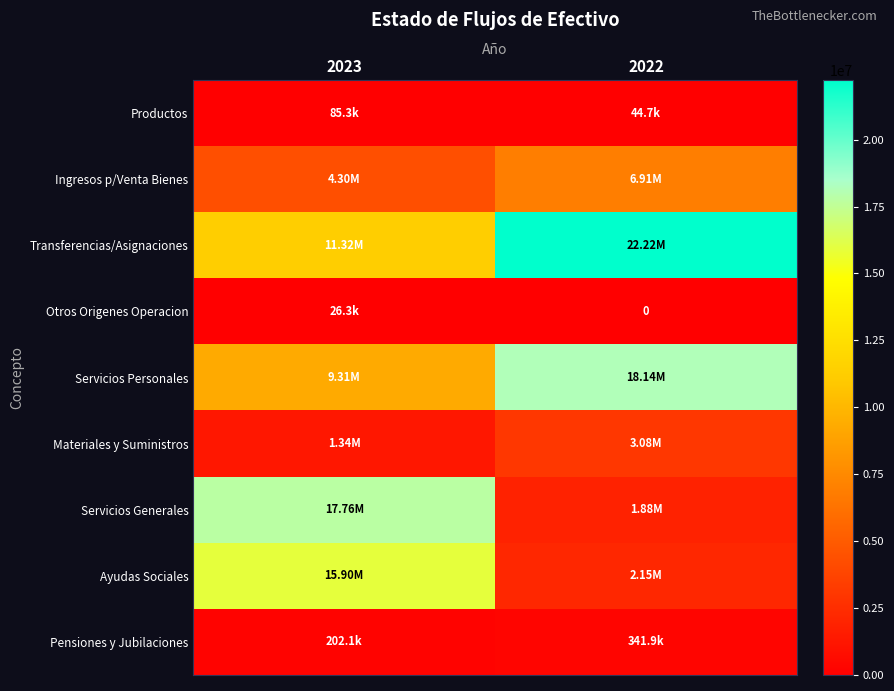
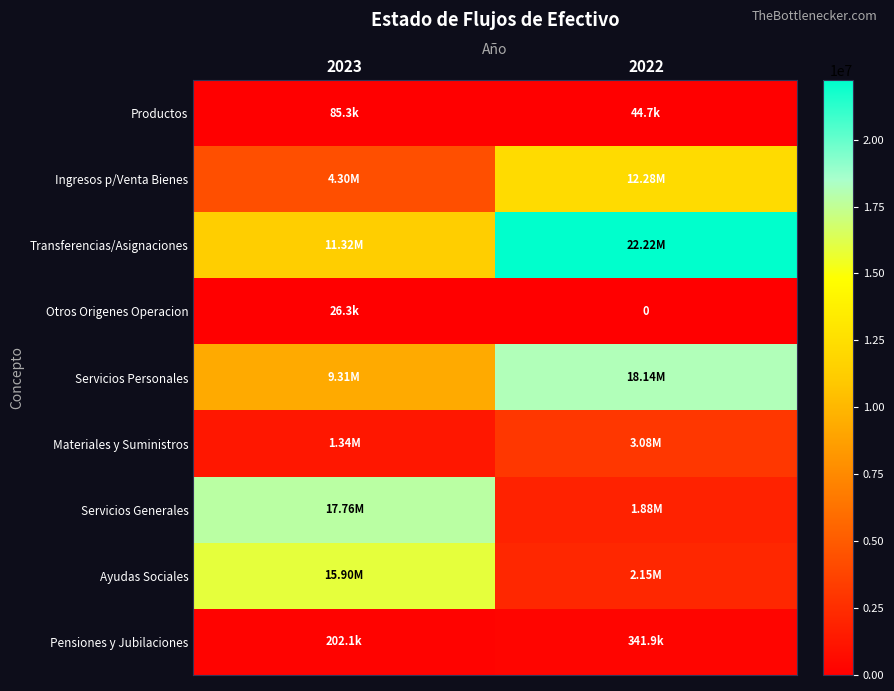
Ingresos p/Venta Bienes, 2022: 6.91M -> 12.28M
